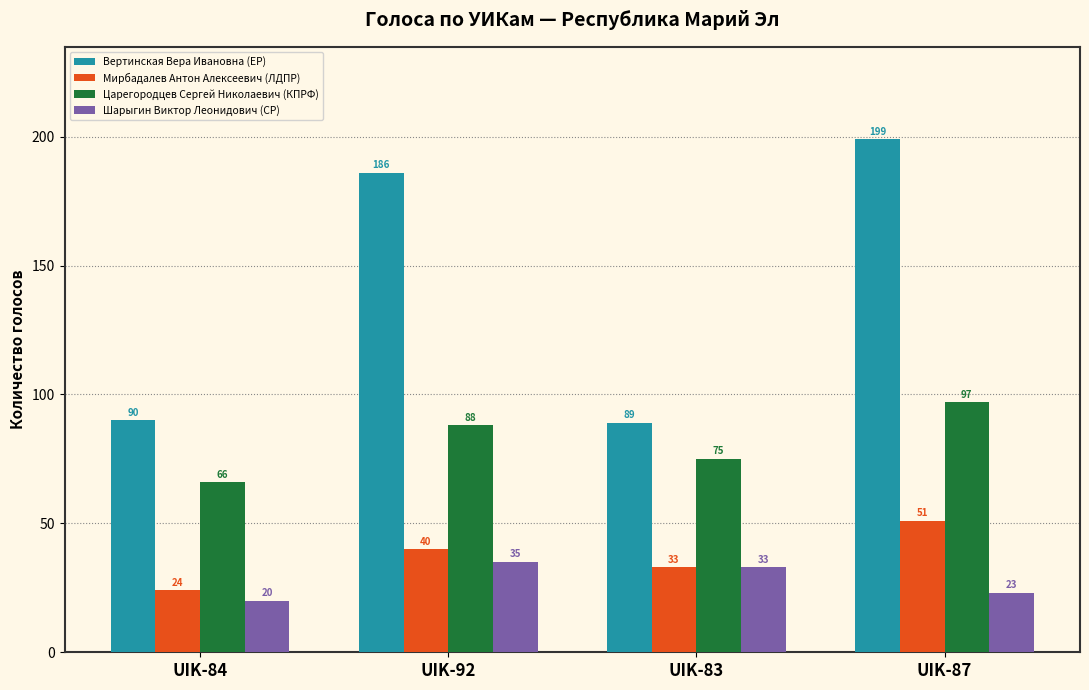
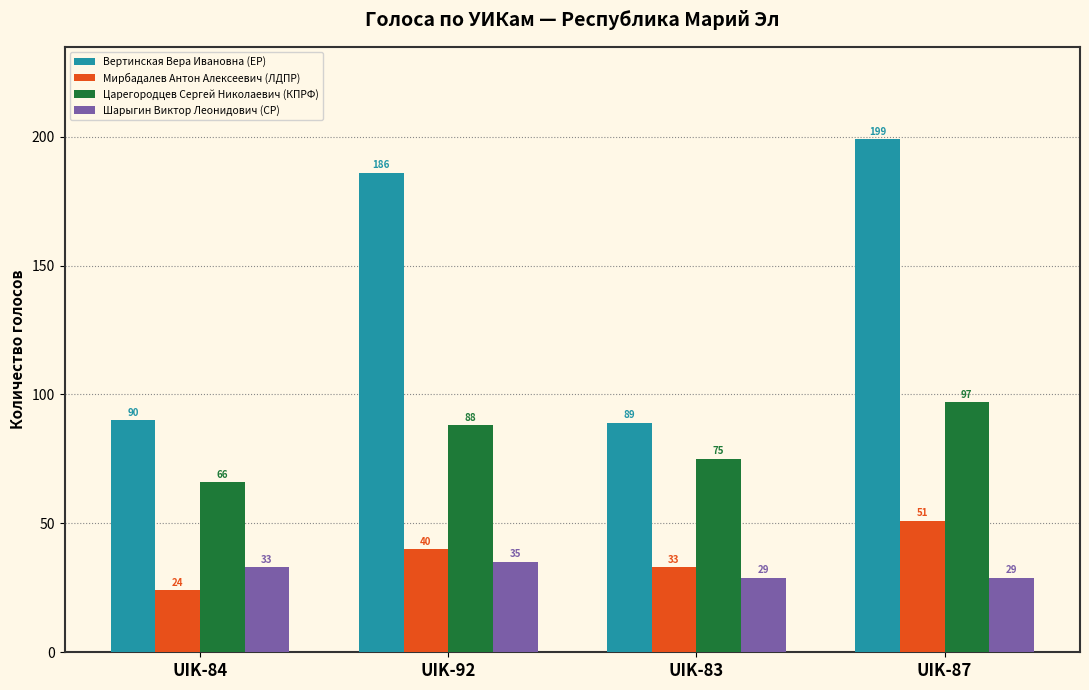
Шарыгин Виктор Леонидович (СР), UIK-84: 20 -> 33
Шарыгин Виктор Леонидович (СР), UIK-83: 33 -> 29
Шарыгин Виктор Леонидович (СР), UIK-87: 23 -> 29
